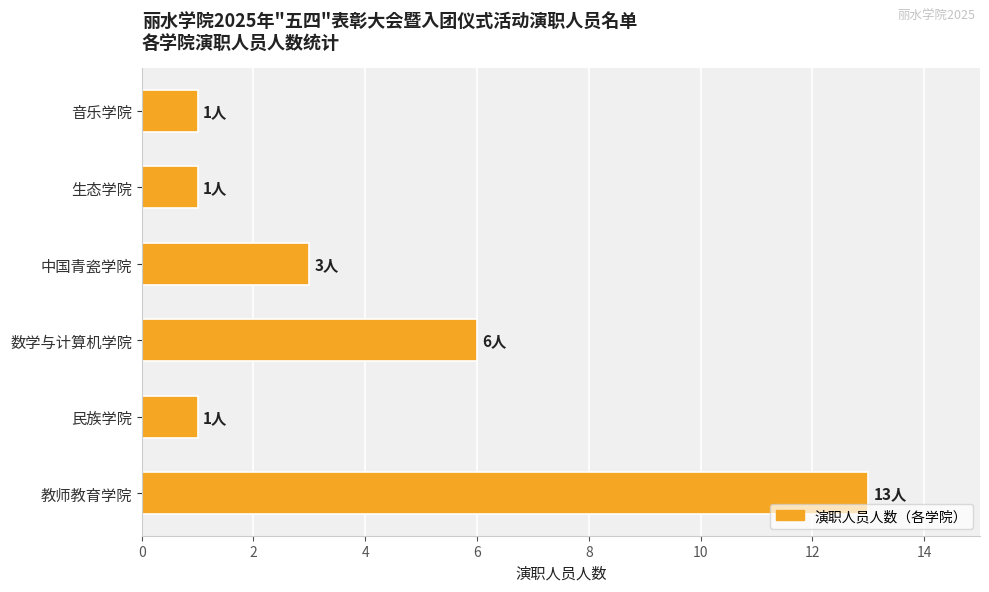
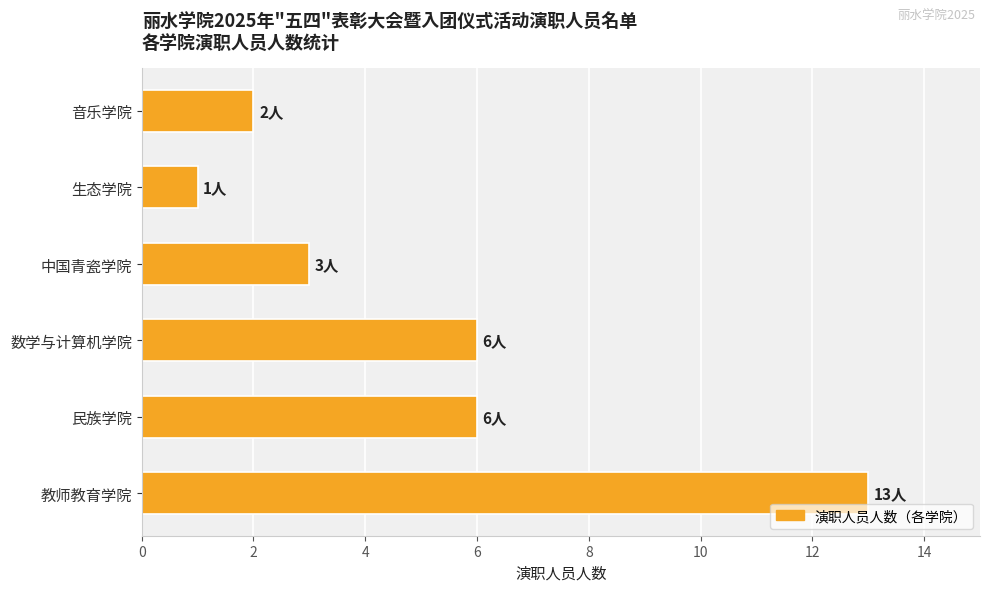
音乐学院: 1人 -> 2人
民族学院: 1人 -> 6人
